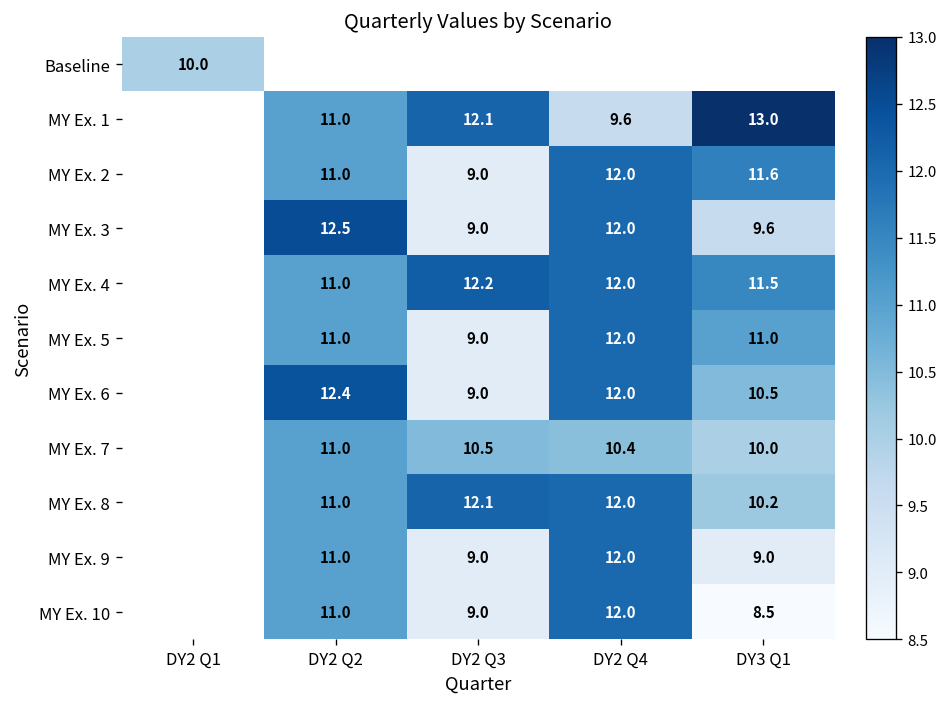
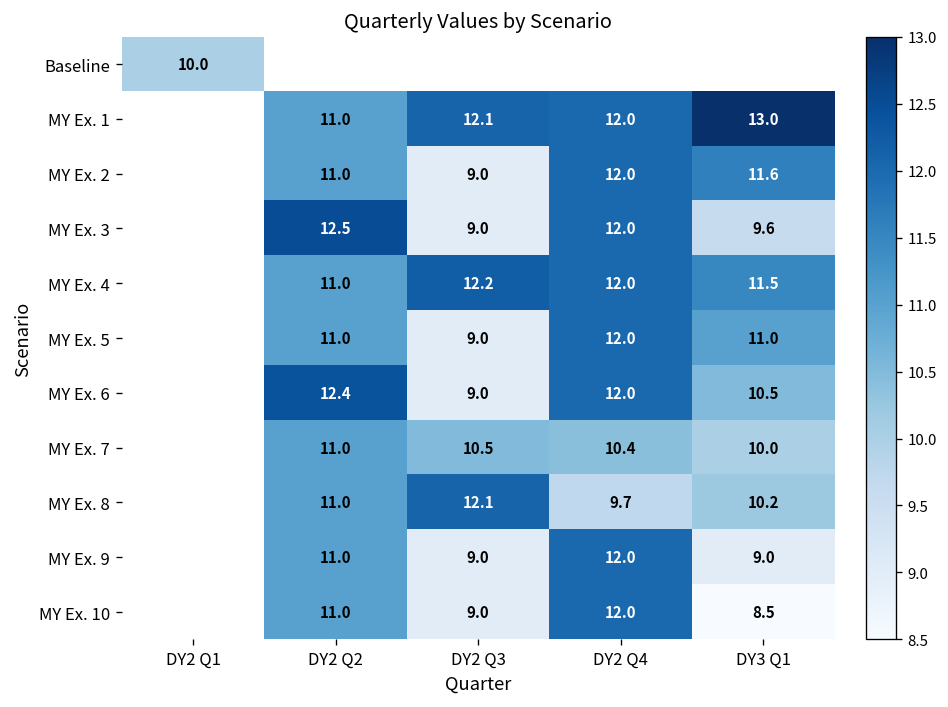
MY Ex. 1, DY2 Q4: 9.6 -> 12.0
MY Ex. 8, DY2 Q4: 12.0 -> 9.7
